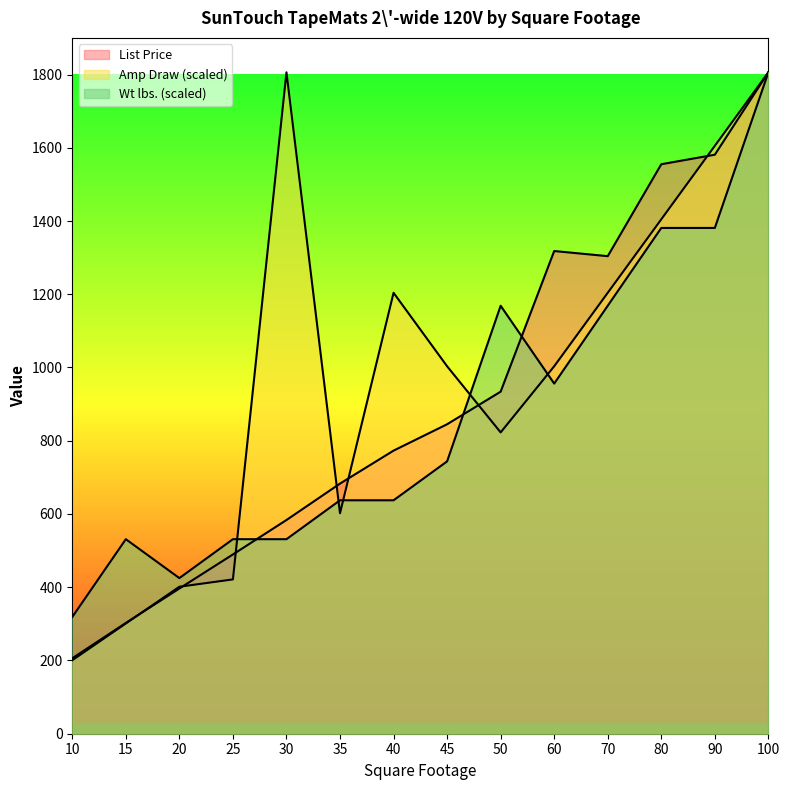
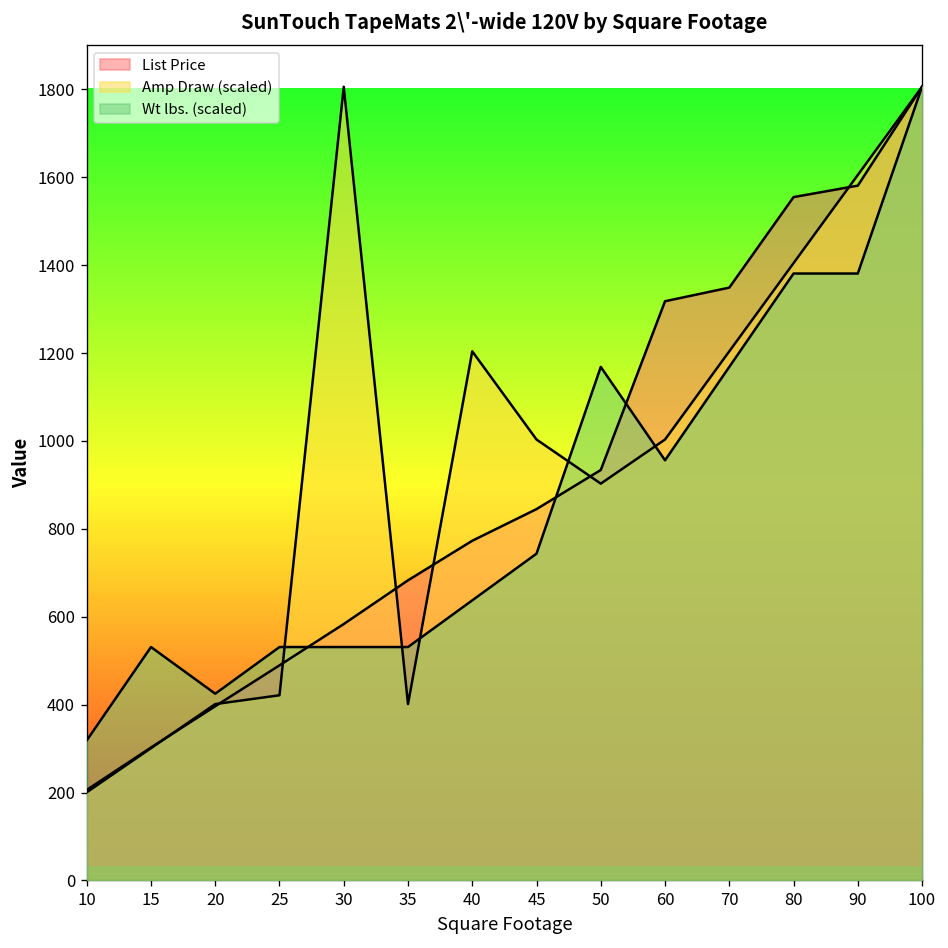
Amp Draw (scaled), 35: 600 -> 400
Wt lbs. (scaled), 35: 640 -> 530
Amp Draw (scaled), 50: 820 -> 900
List Price, 70: 1300 -> 1350
